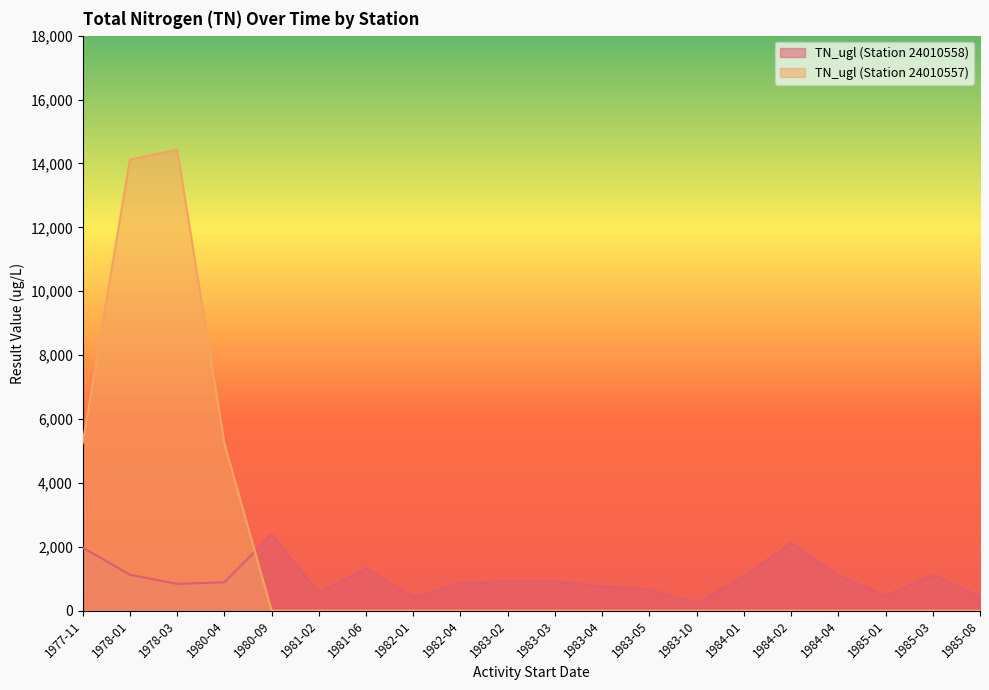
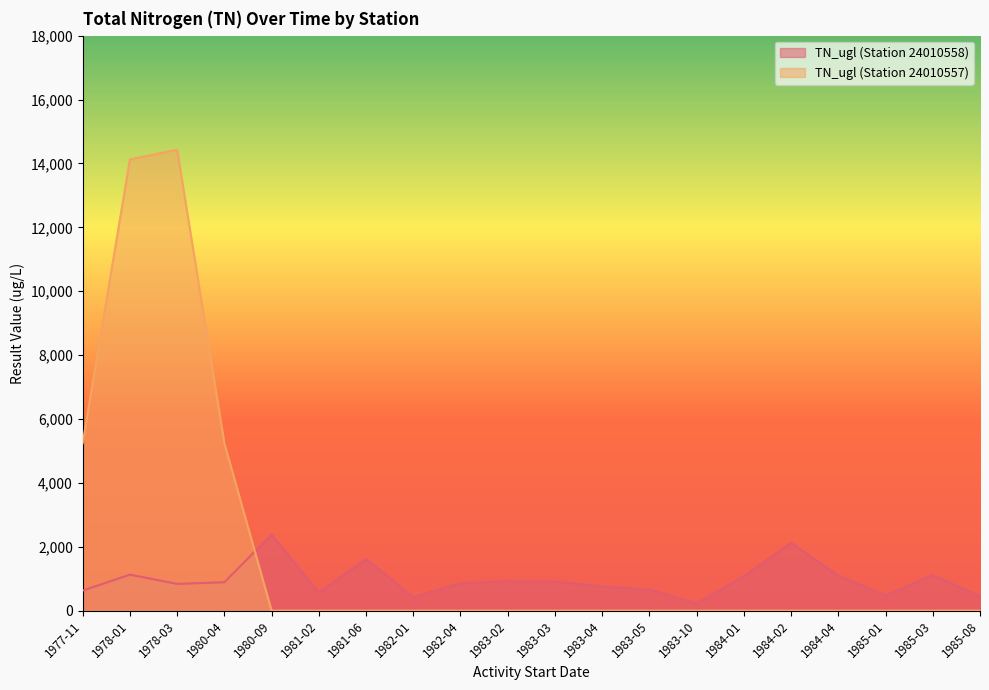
TN_ugl (Station 24010558), 1977-11: 2,000 -> 600
TN_ugl (Station 24010558), 1981-06: 1,300 -> 1,600
